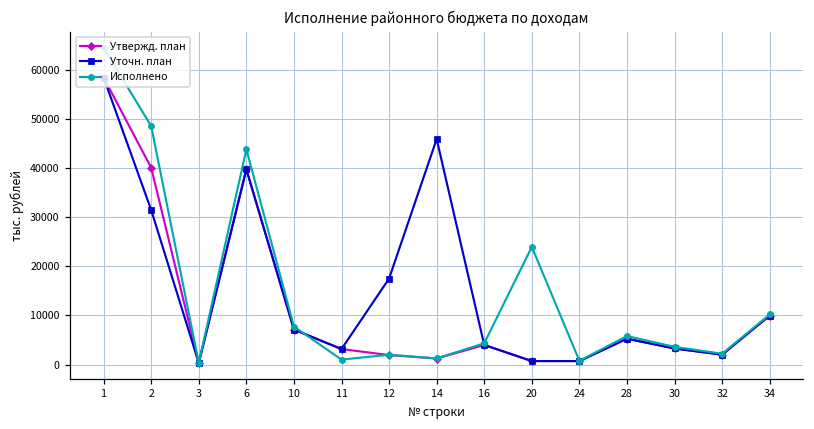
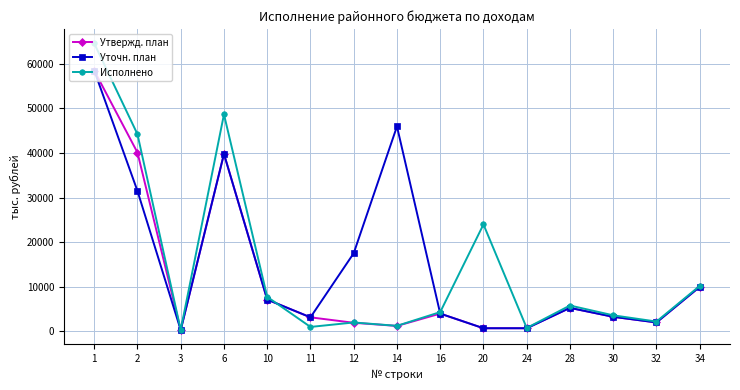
Исполнено, 2: 49000 -> 44000
Исполнено, 6: 44000 -> 49000
